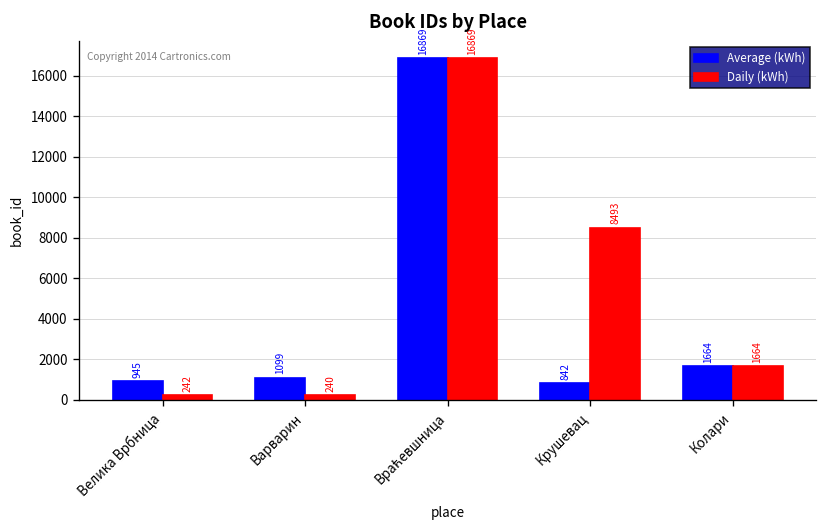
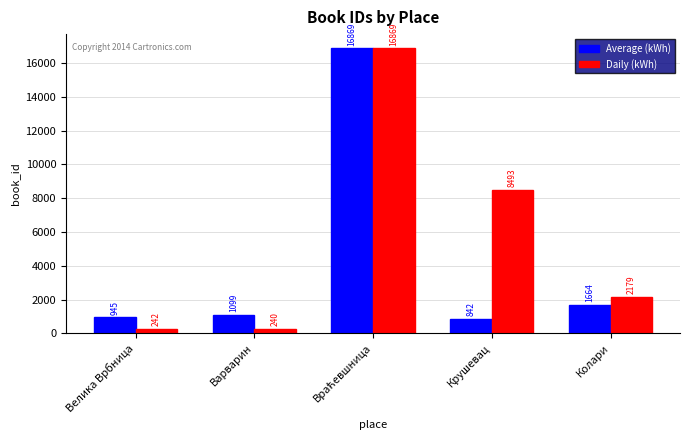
Daily (kWh), Колари: 1664 -> 2179
